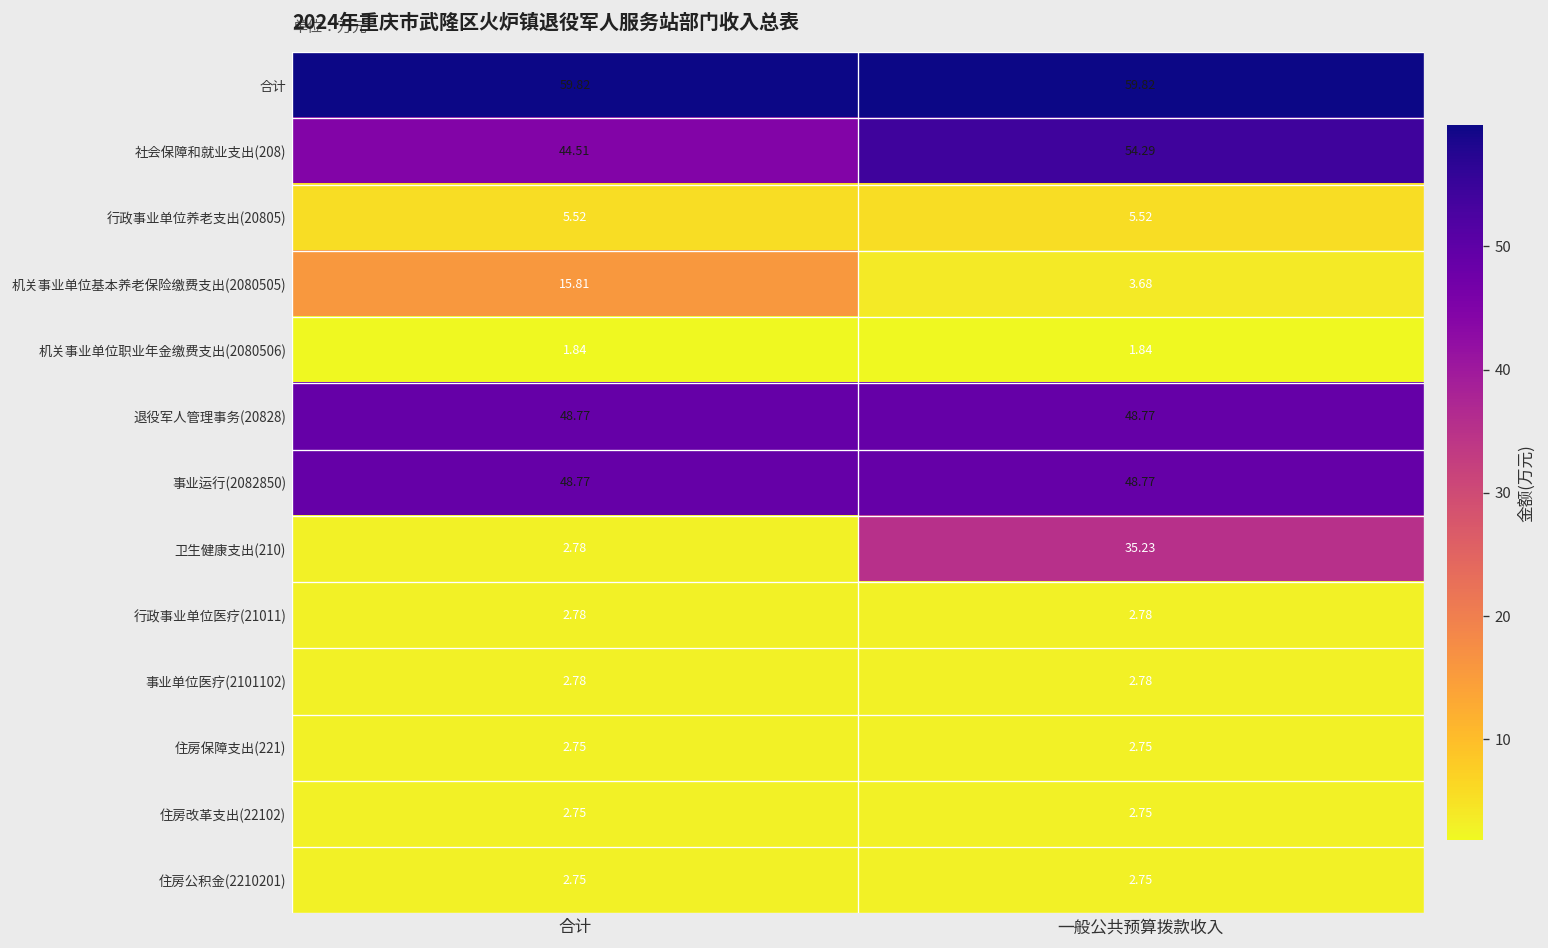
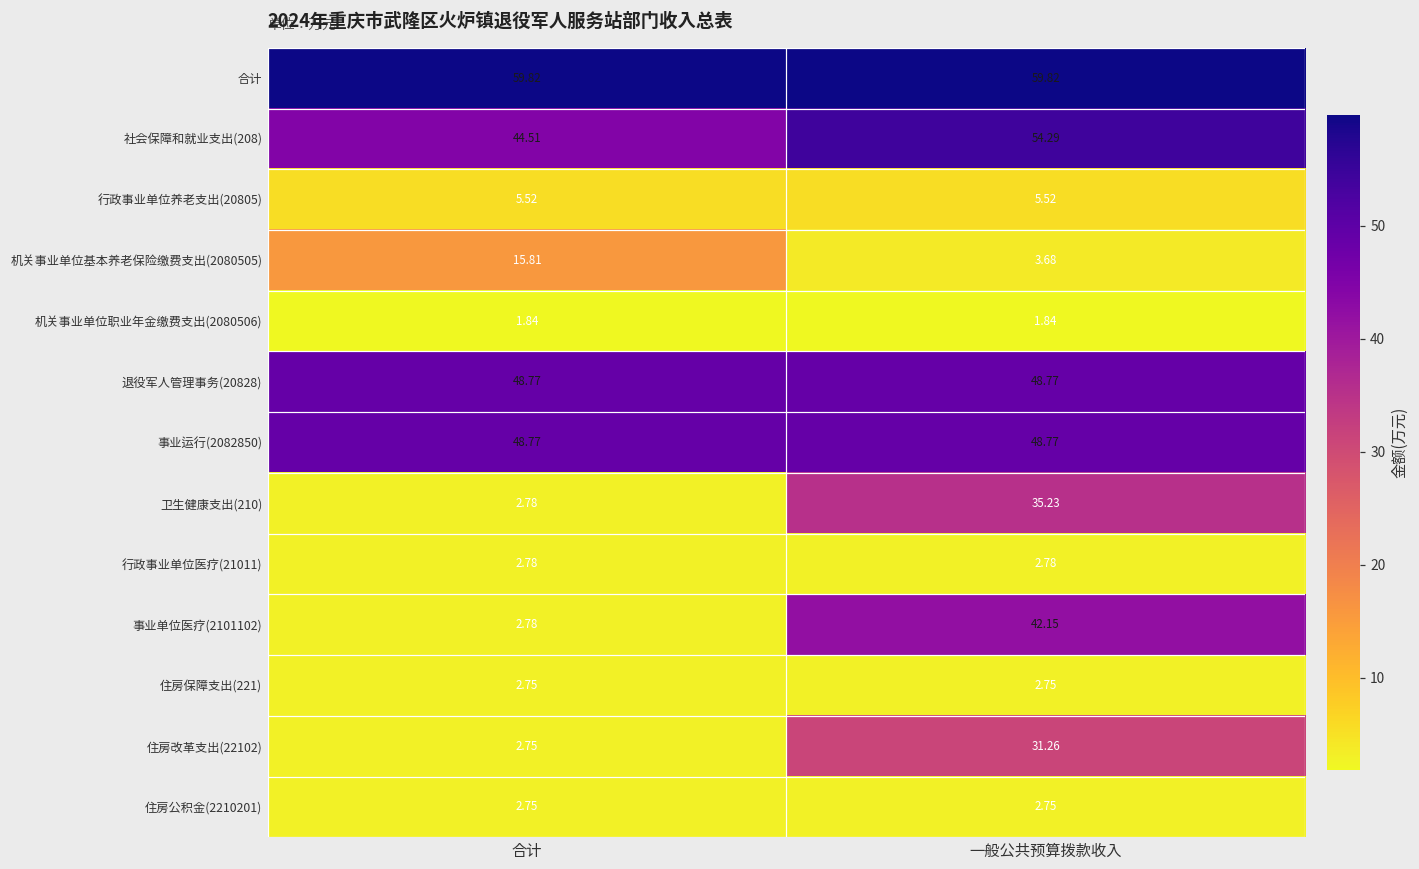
事业单位医疗(2101102), 一般公共预算拨款收入: 2.78 -> 42.15
住房改革支出(22102), 一般公共预算拨款收入: 2.75 -> 31.26
